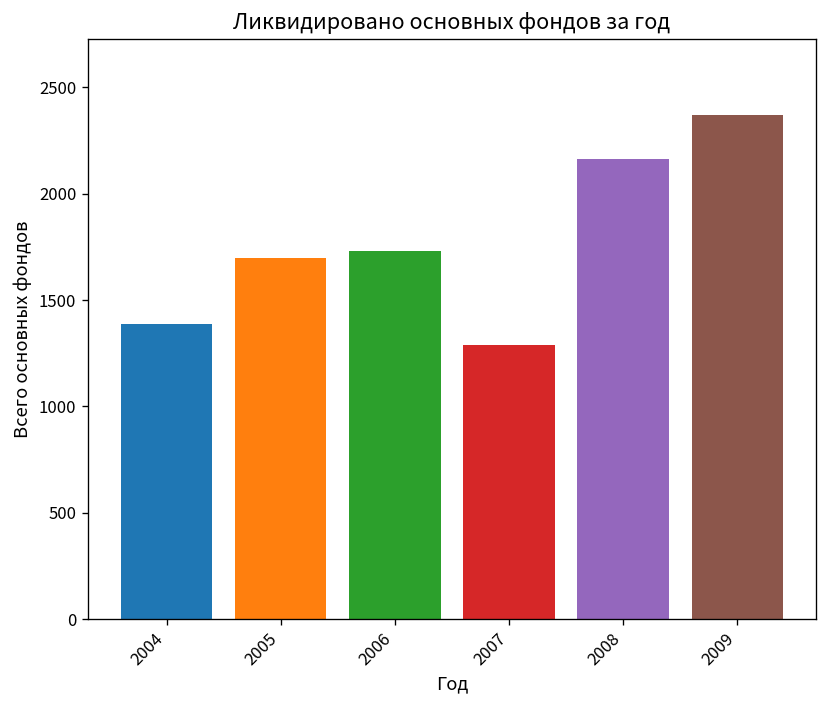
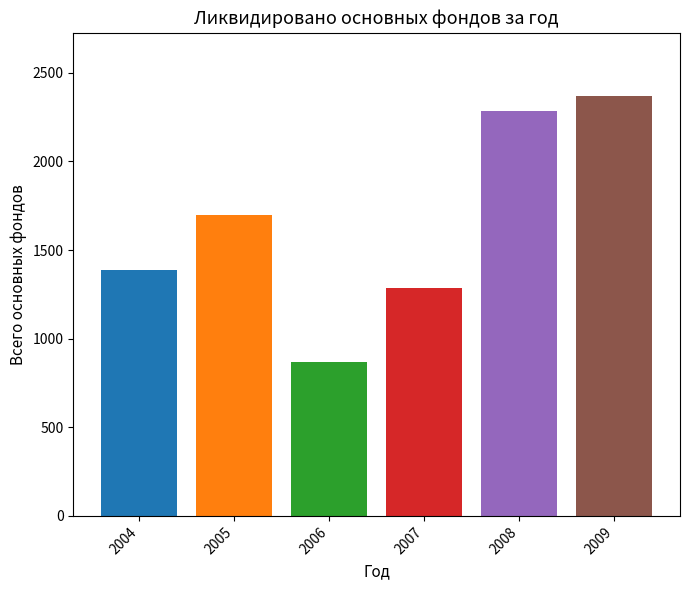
2006: 1730 -> 870
2008: 2160 -> 2280
